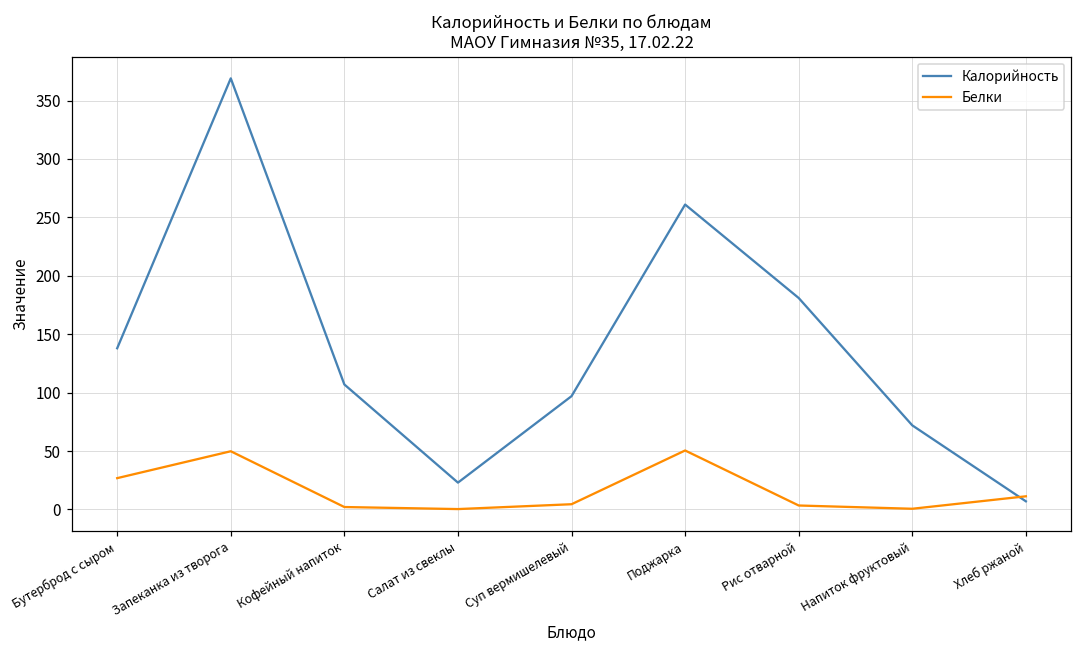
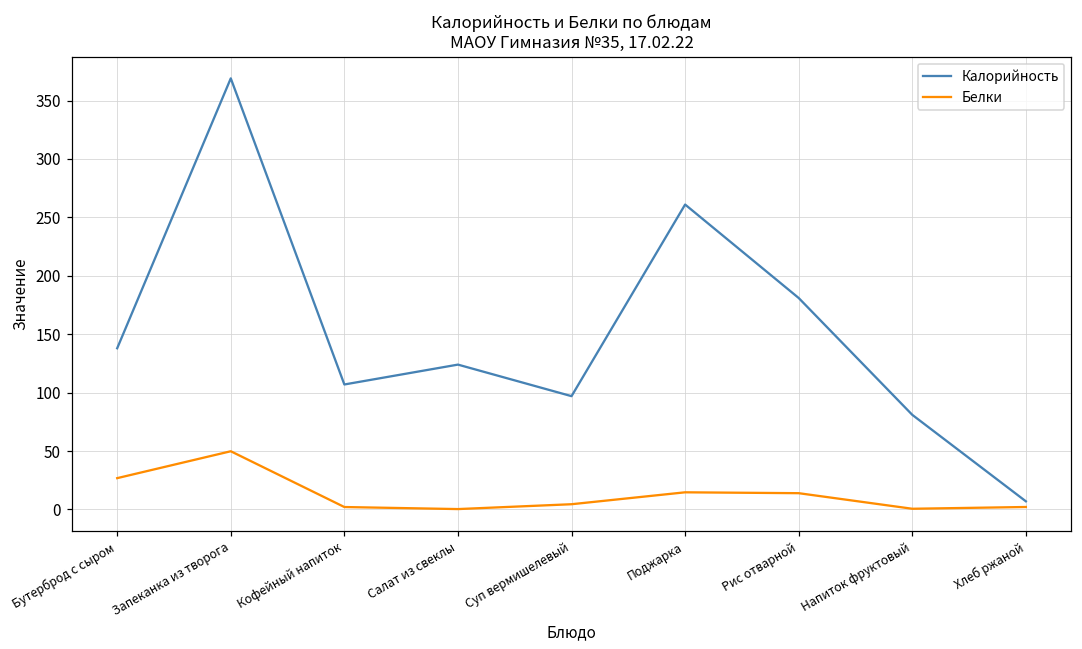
Калорийность, Салат из свеклы: 23 -> 124
Белки, Поджарка: 51 -> 15
Белки, Рис отварной: 3 -> 14
Калорийность, Напиток фруктовый: 72 -> 81
Белки, Хлеб ржаной: 11 -> 2
